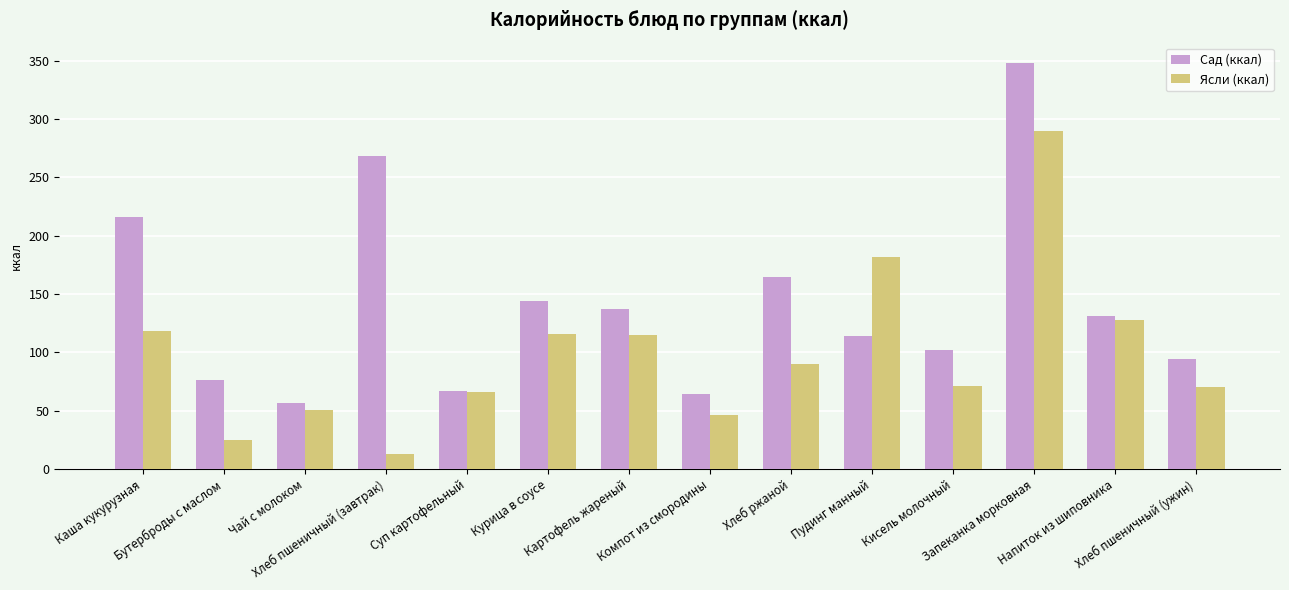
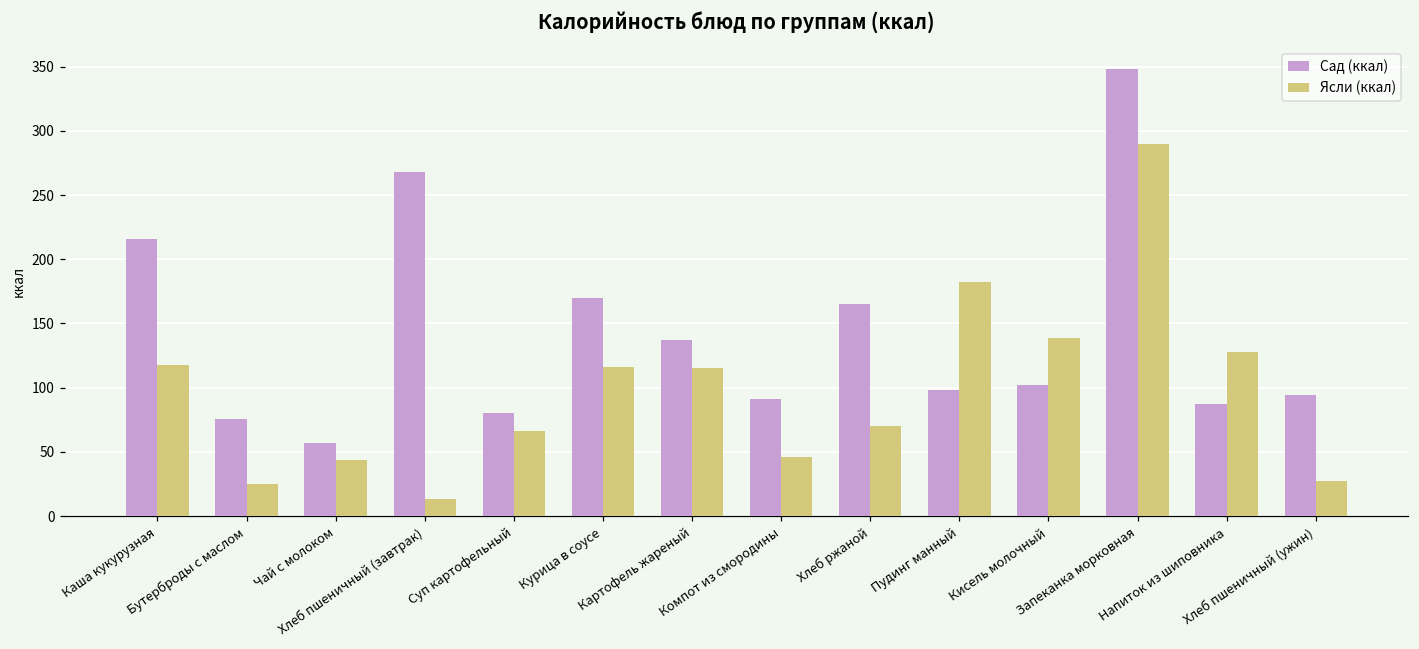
Ясли (ккал), Чай с молоком: 51 -> 44
Сад (ккал), Суп картофельный: 67 -> 80
Сад (ккал), Курица в соусе: 144 -> 170
Сад (ккал), Компот из смородины: 64 -> 91
Ясли (ккал), Хлеб ржаной: 90 -> 70
Сад (ккал), Пудинг манный: 114 -> 98
Ясли (ккал), Кисель молочный: 71 -> 139
Сад (ккал), Напиток из шиповника: 131 -> 87
Ясли (ккал), Хлеб пшеничный (ужин): 70 -> 27
